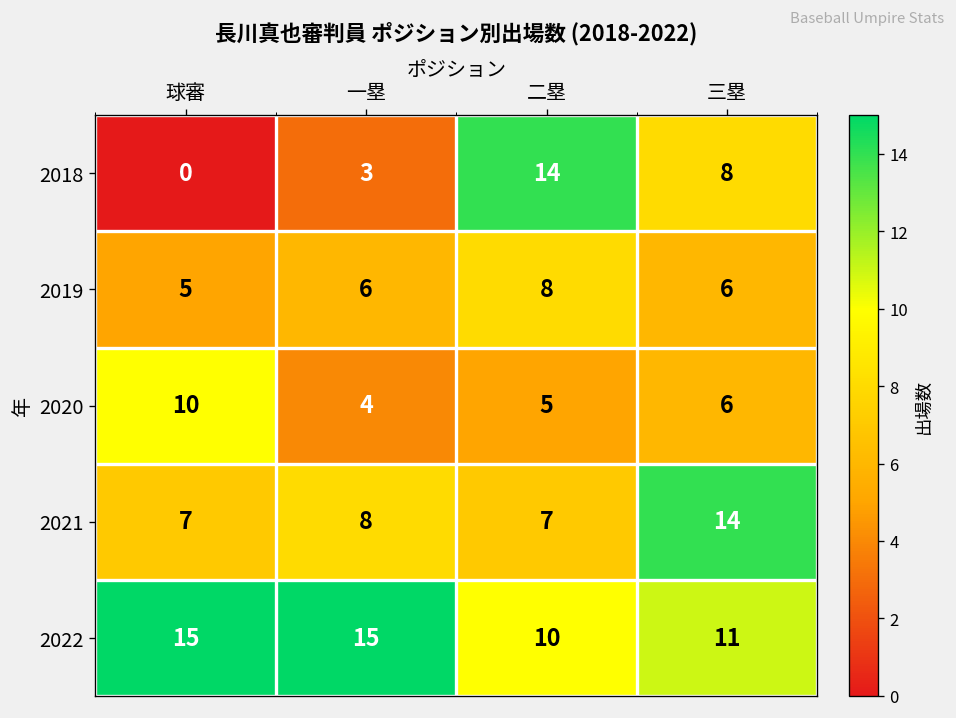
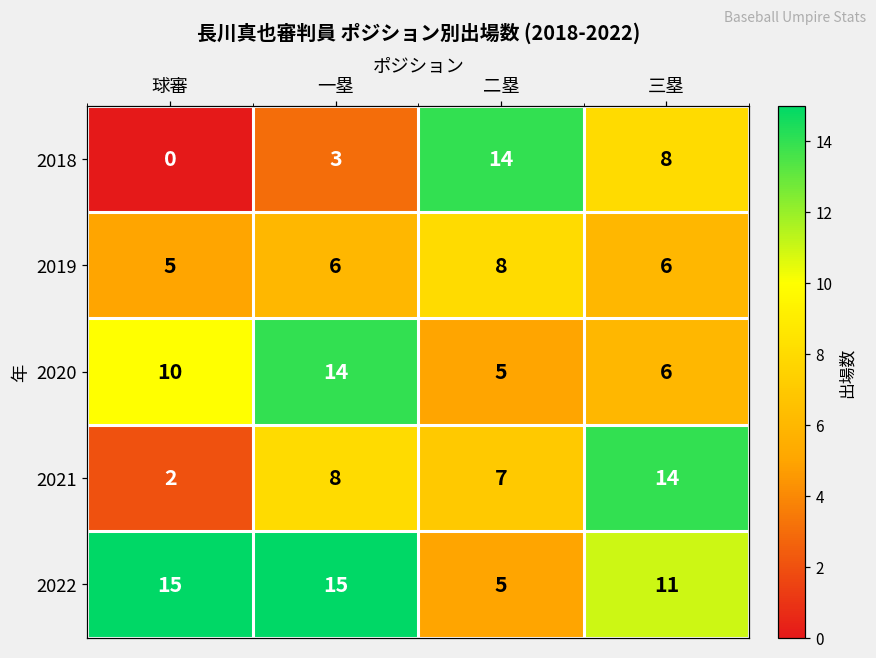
2020, 一塁: 4 -> 14
2021, 球審: 7 -> 2
2022, 二塁: 10 -> 5
